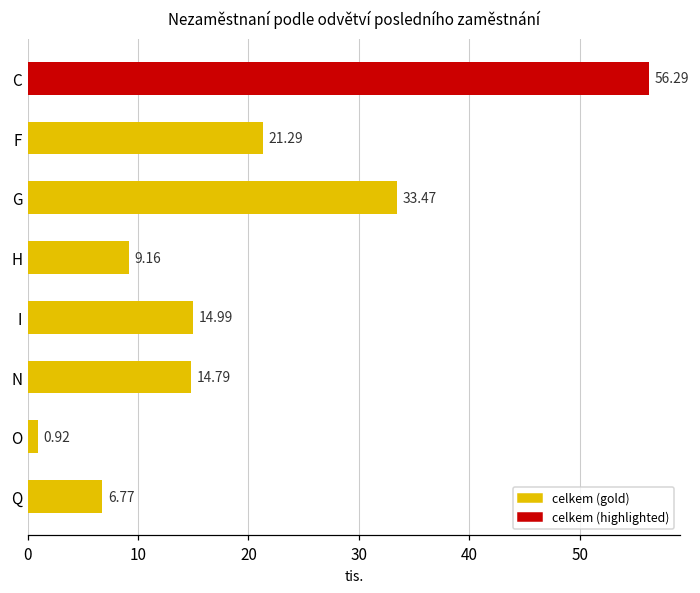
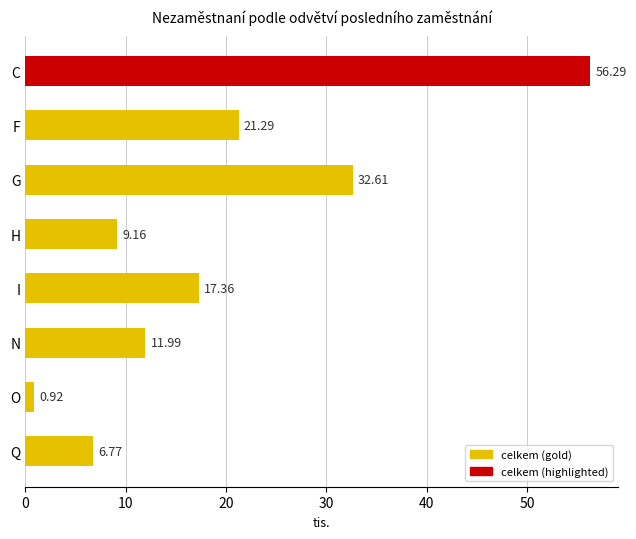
G: 33.47 -> 32.61
I: 14.99 -> 17.36
N: 14.79 -> 11.99
